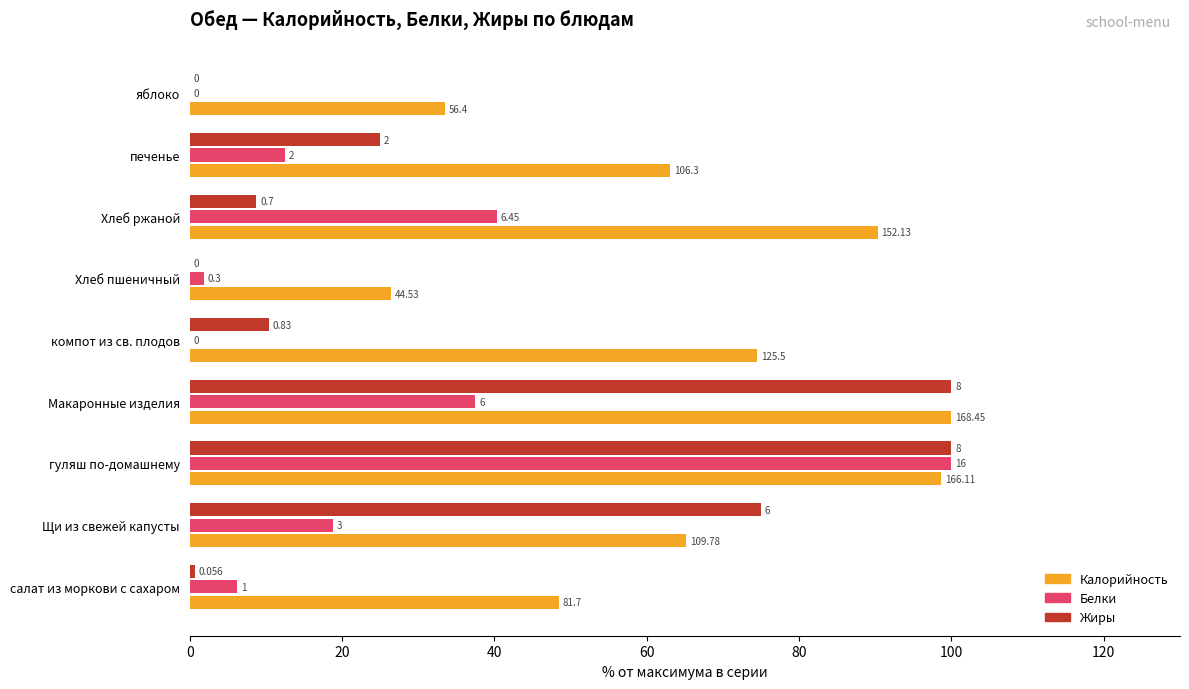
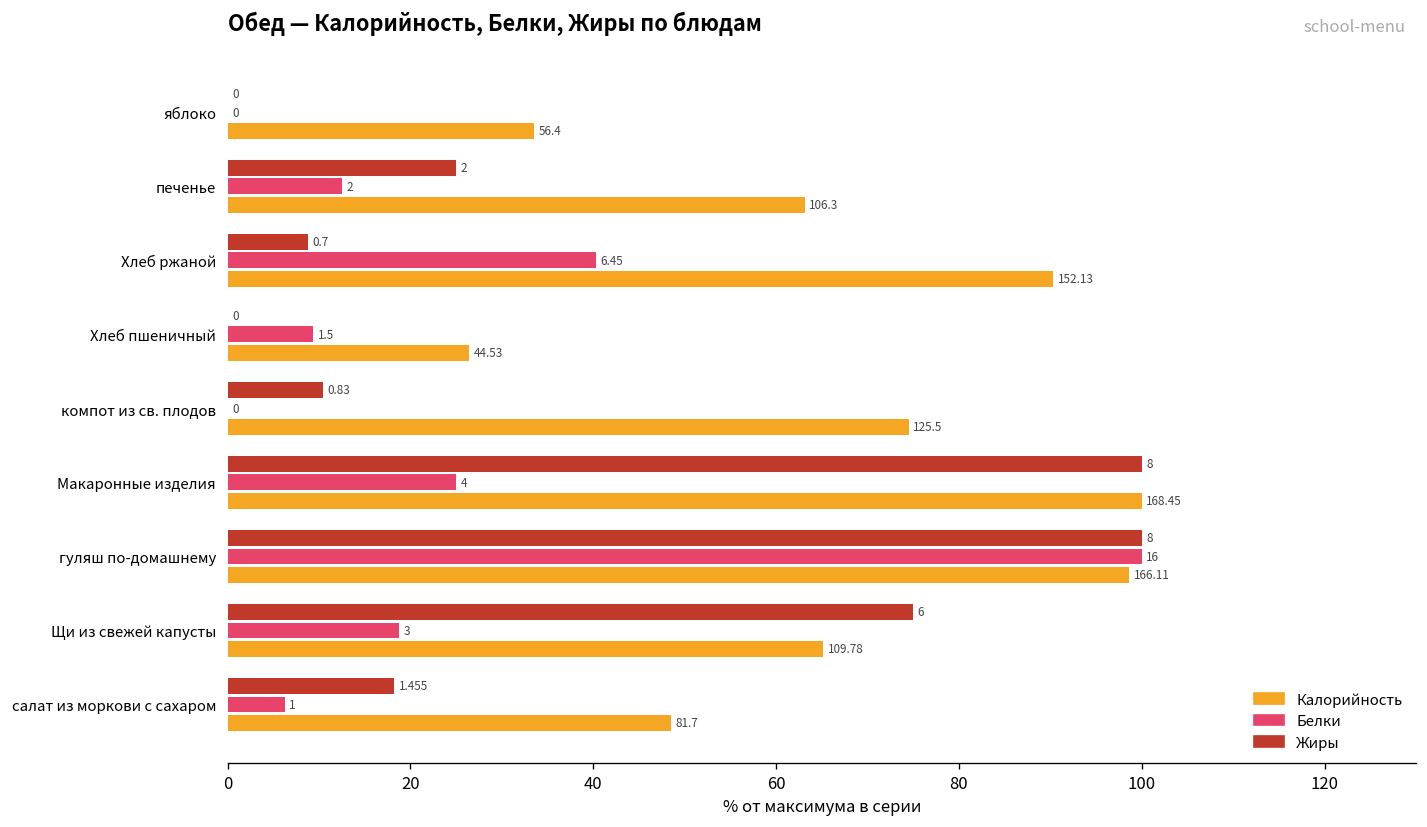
Белки, Хлеб пшеничный: 0.3 -> 1.5
Белки, Макаронные изделия: 6 -> 4
Жиры, салат из моркови с сахаром: 0.056 -> 1.455
